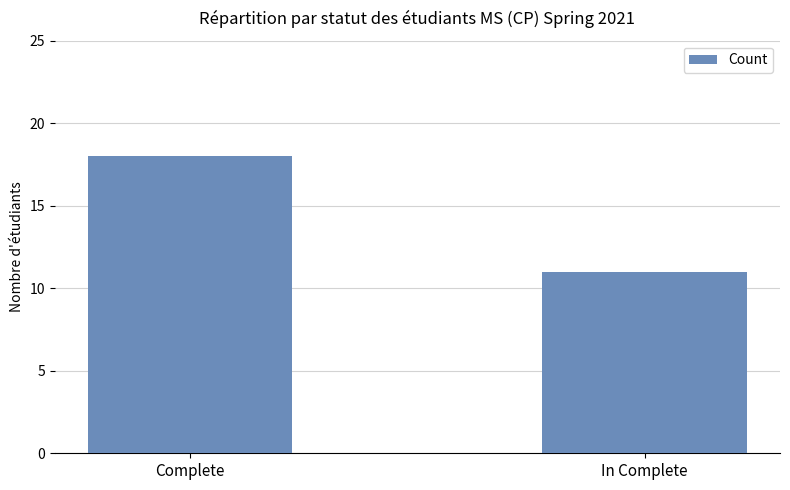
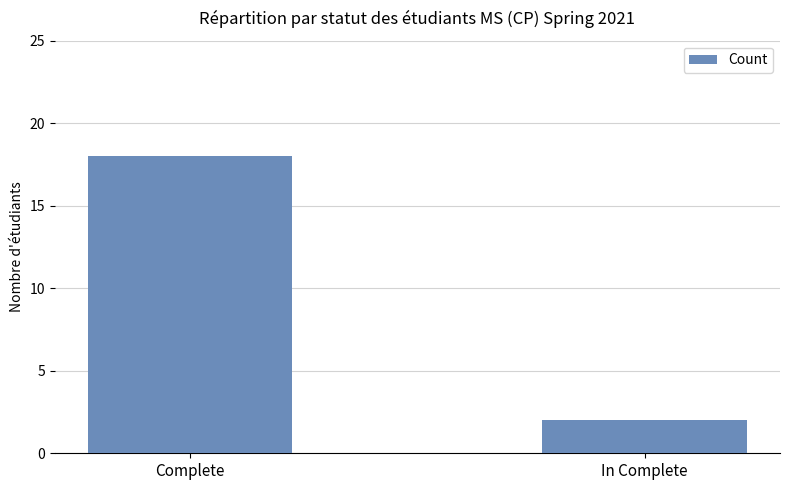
In Complete: 11 -> 2
